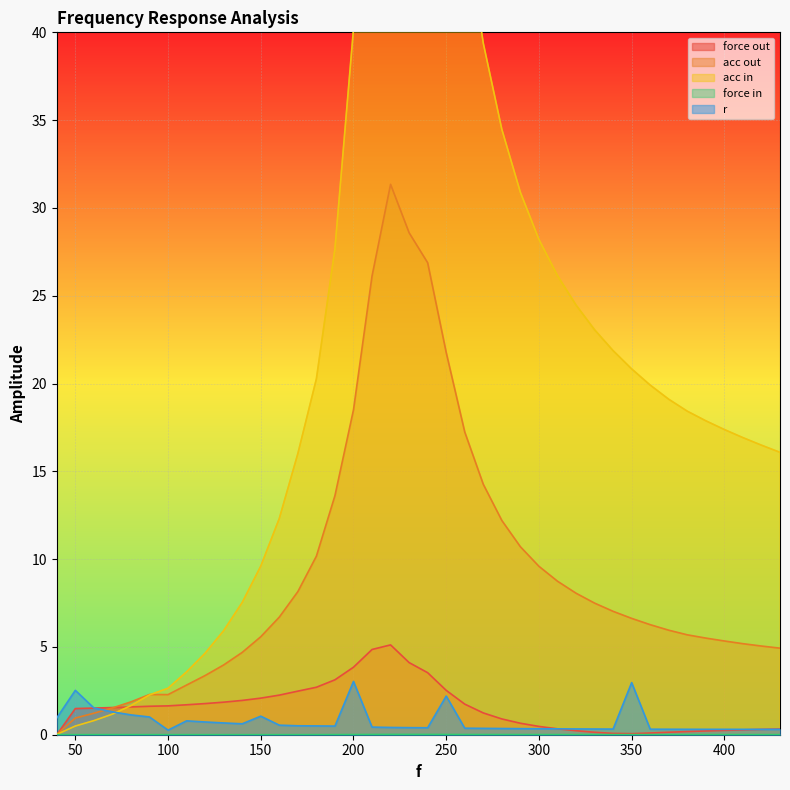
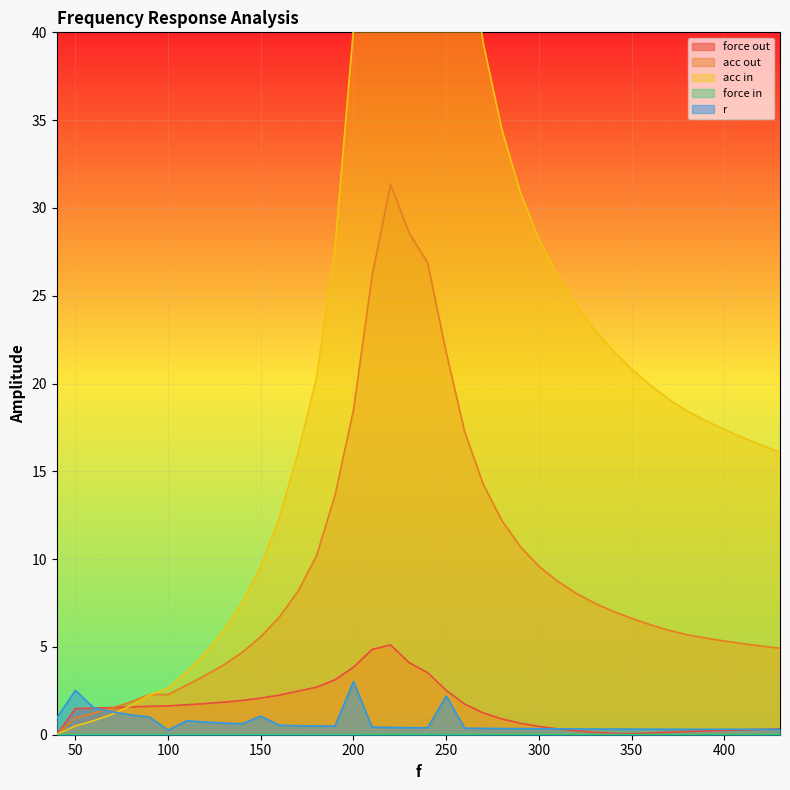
r, 350: 3.0 -> 0.3
